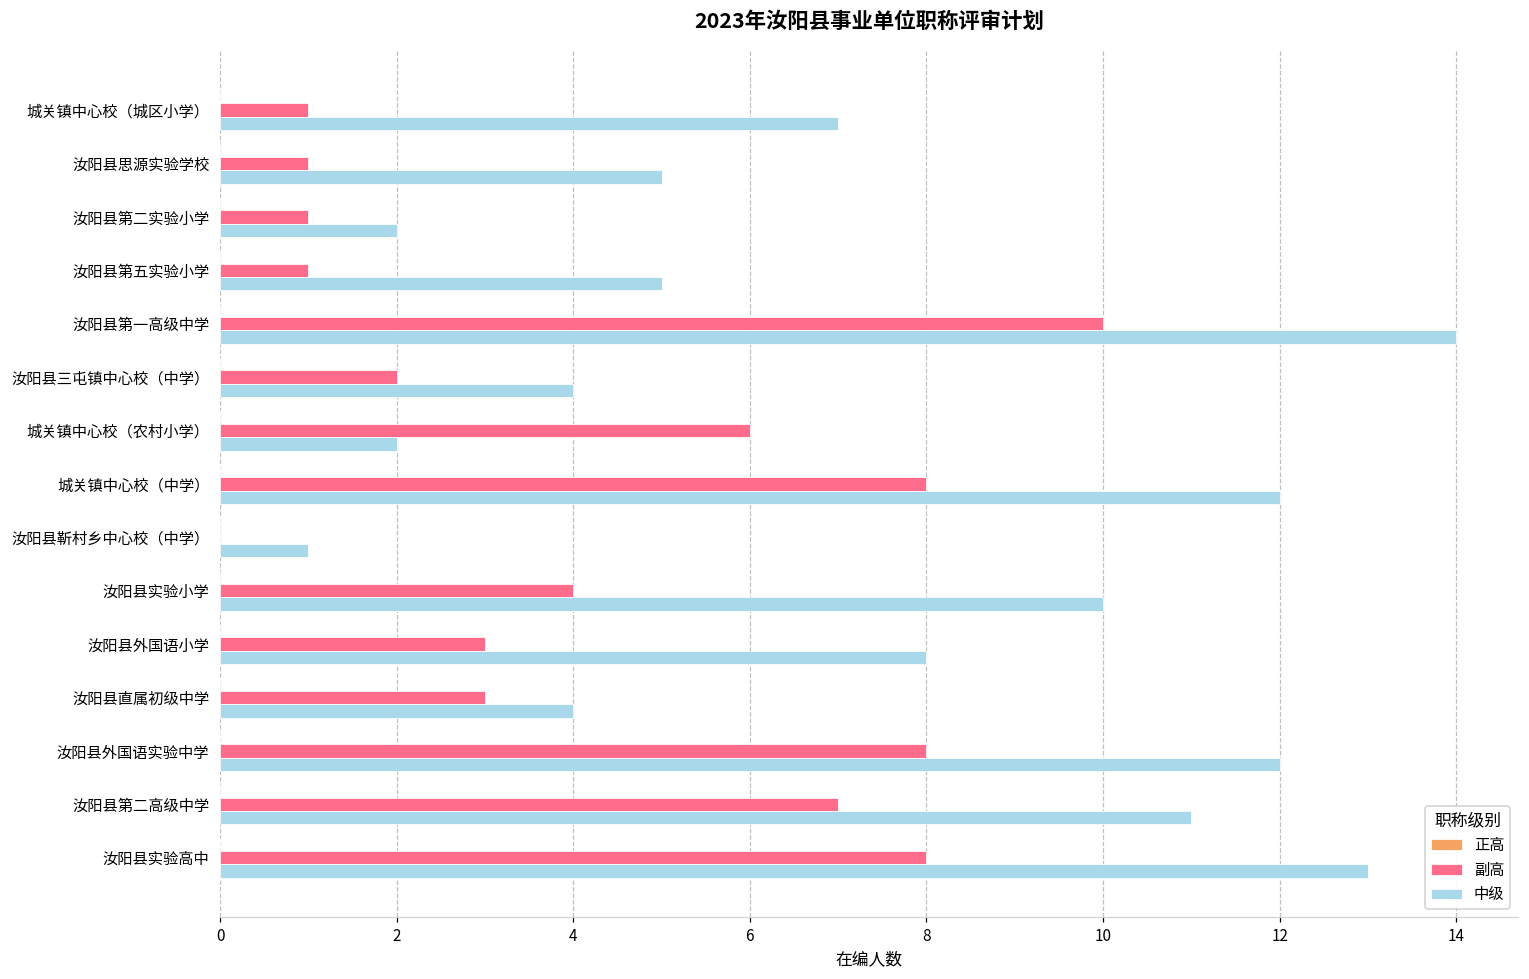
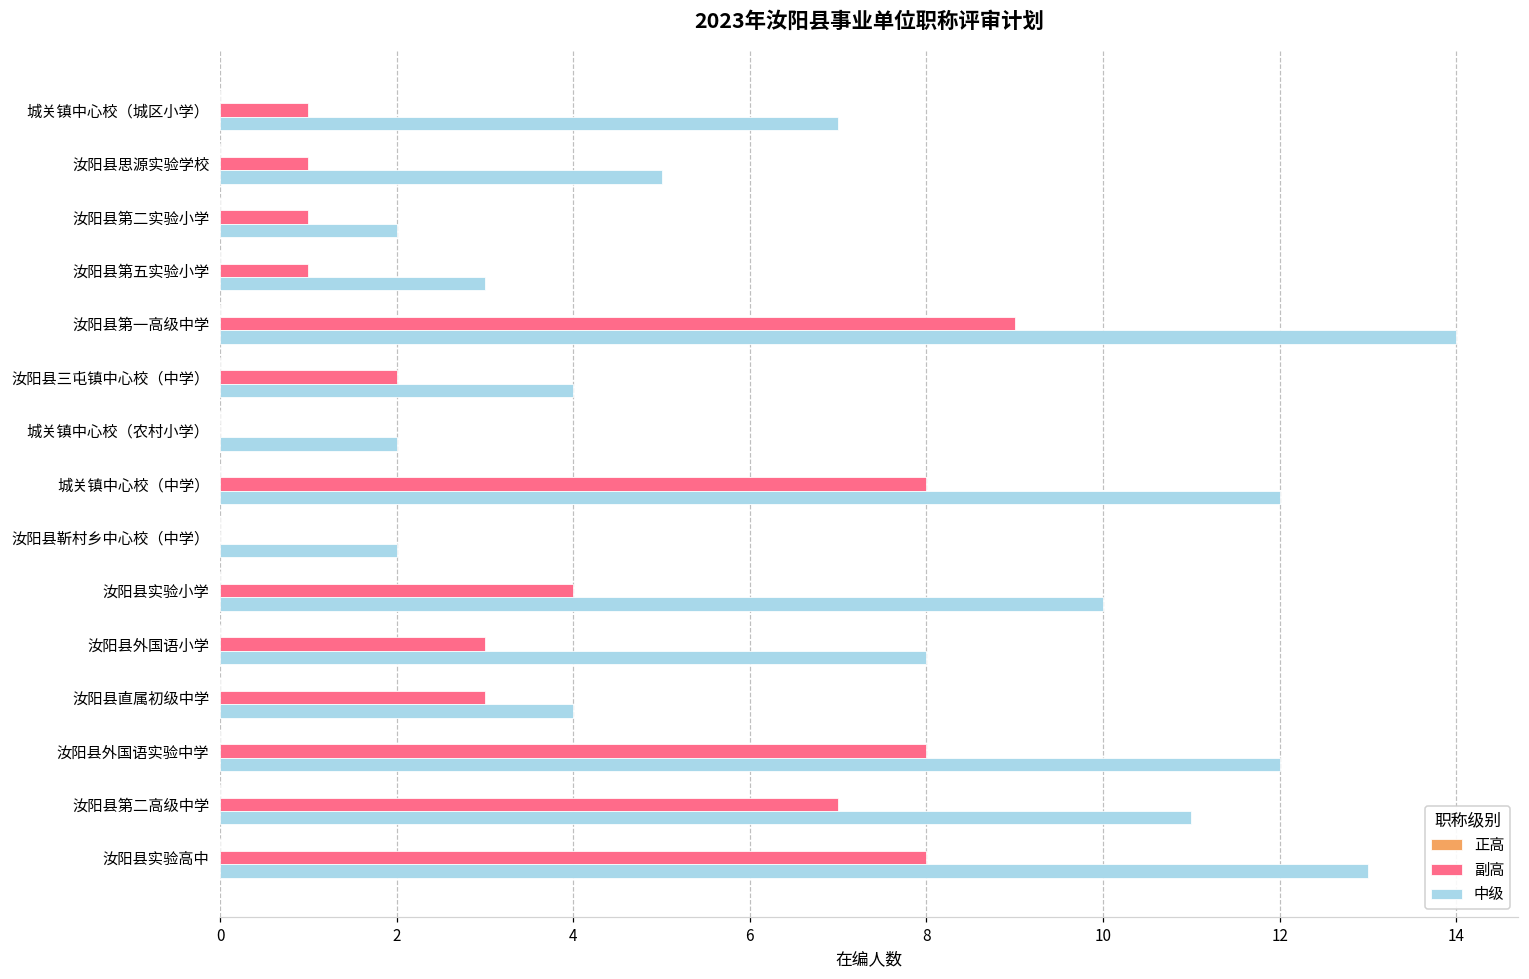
中级, 汝阳县第五实验小学: 5 -> 3
副高, 汝阳县第一高级中学: 10 -> 9
副高, 城关镇中心校（农村小学）: 6 -> 0
中级, 汝阳县靳村乡中心校（中学）: 1 -> 2
